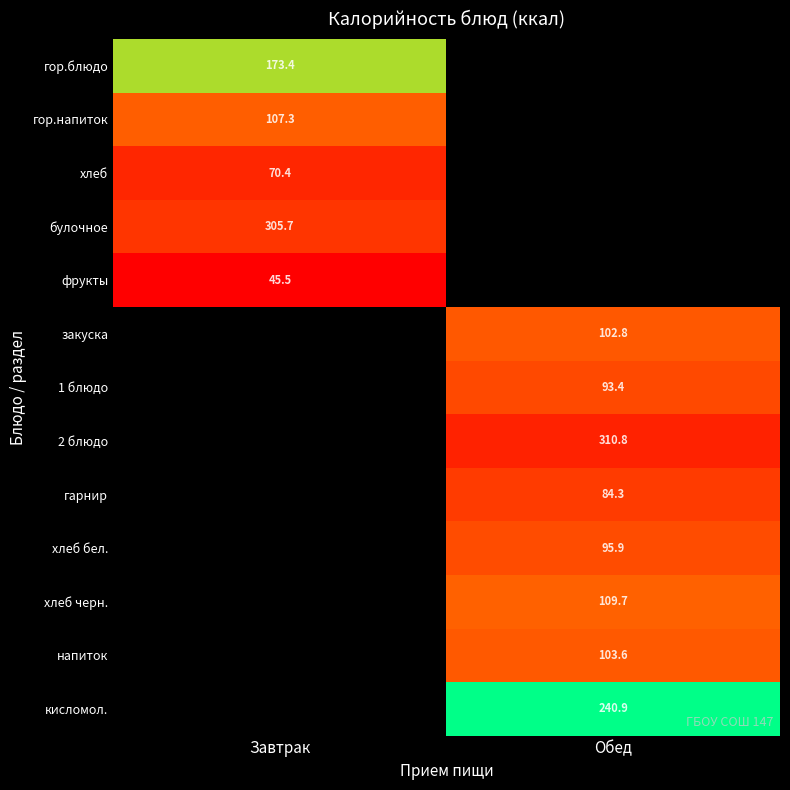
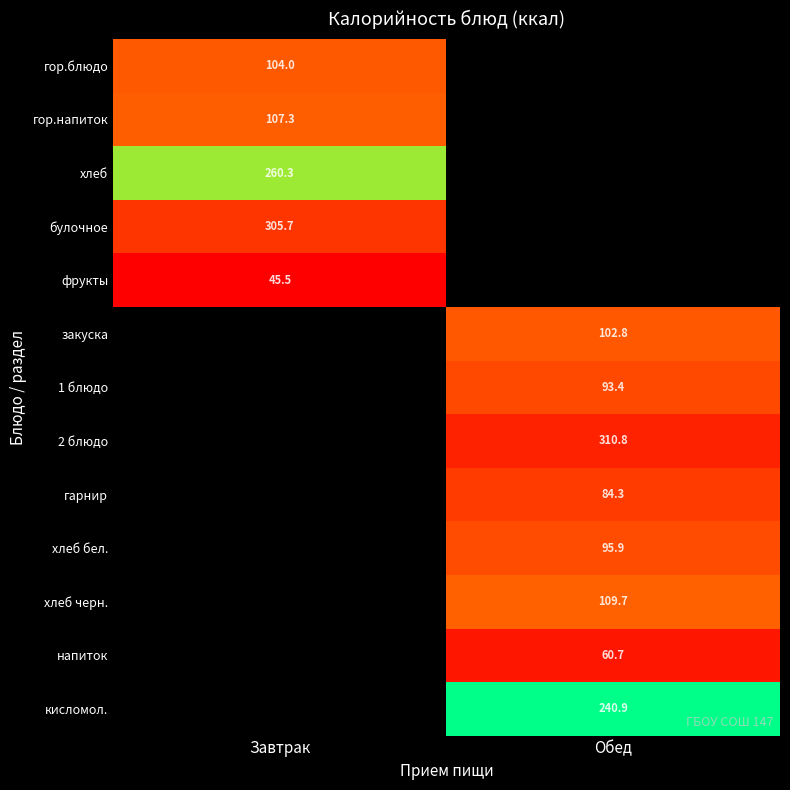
гор.блюдо, Завтрак: 173.4 -> 104.0
хлеб, Завтрак: 70.4 -> 260.3
напиток, Обед: 103.6 -> 60.7
